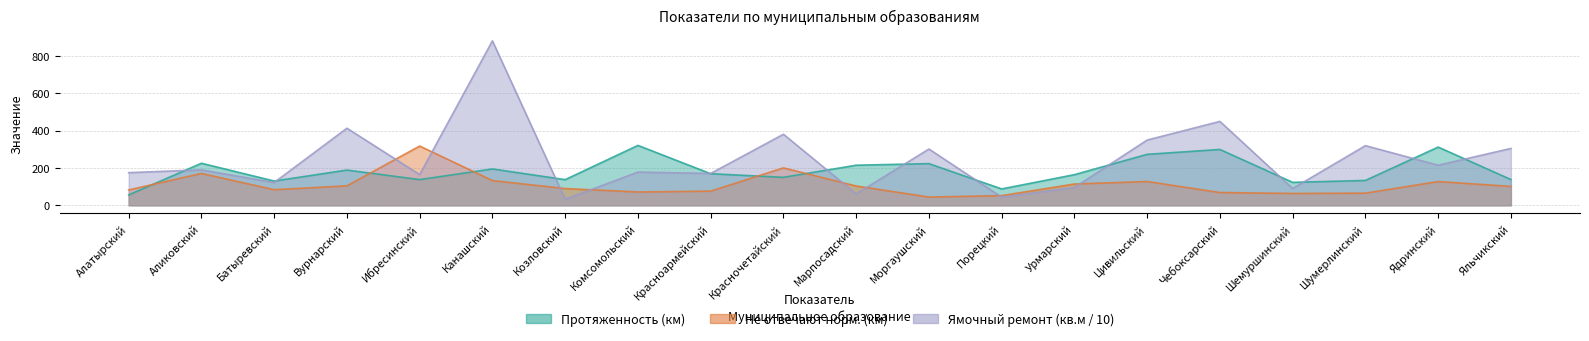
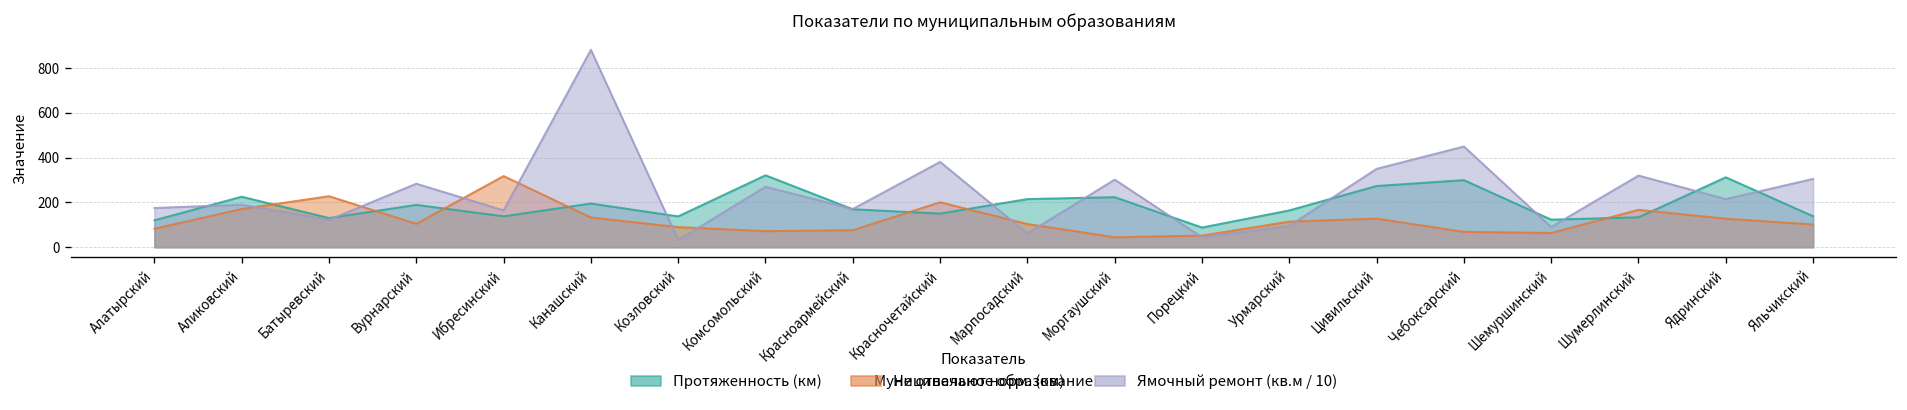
Протяженность (км), Алатырский: 60 -> 120
Не отвечают норм. (км), Батыревский: 80 -> 230
Ямочный ремонт (кв.м / 10), Вурнарский: 410 -> 280
Ямочный ремонт (кв.м / 10), Комсомольский: 180 -> 270
Не отвечают норм. (км), Шумерлинский: 70 -> 170
